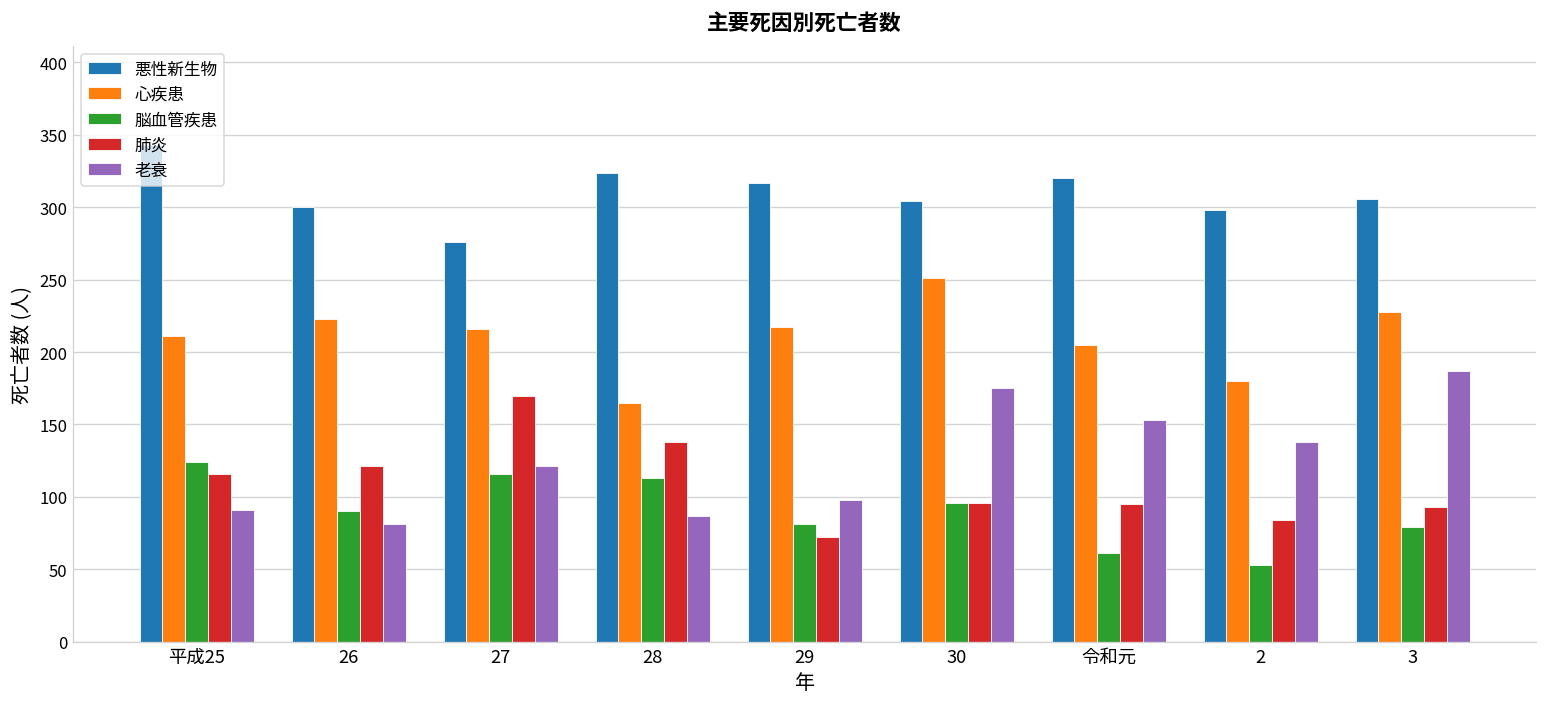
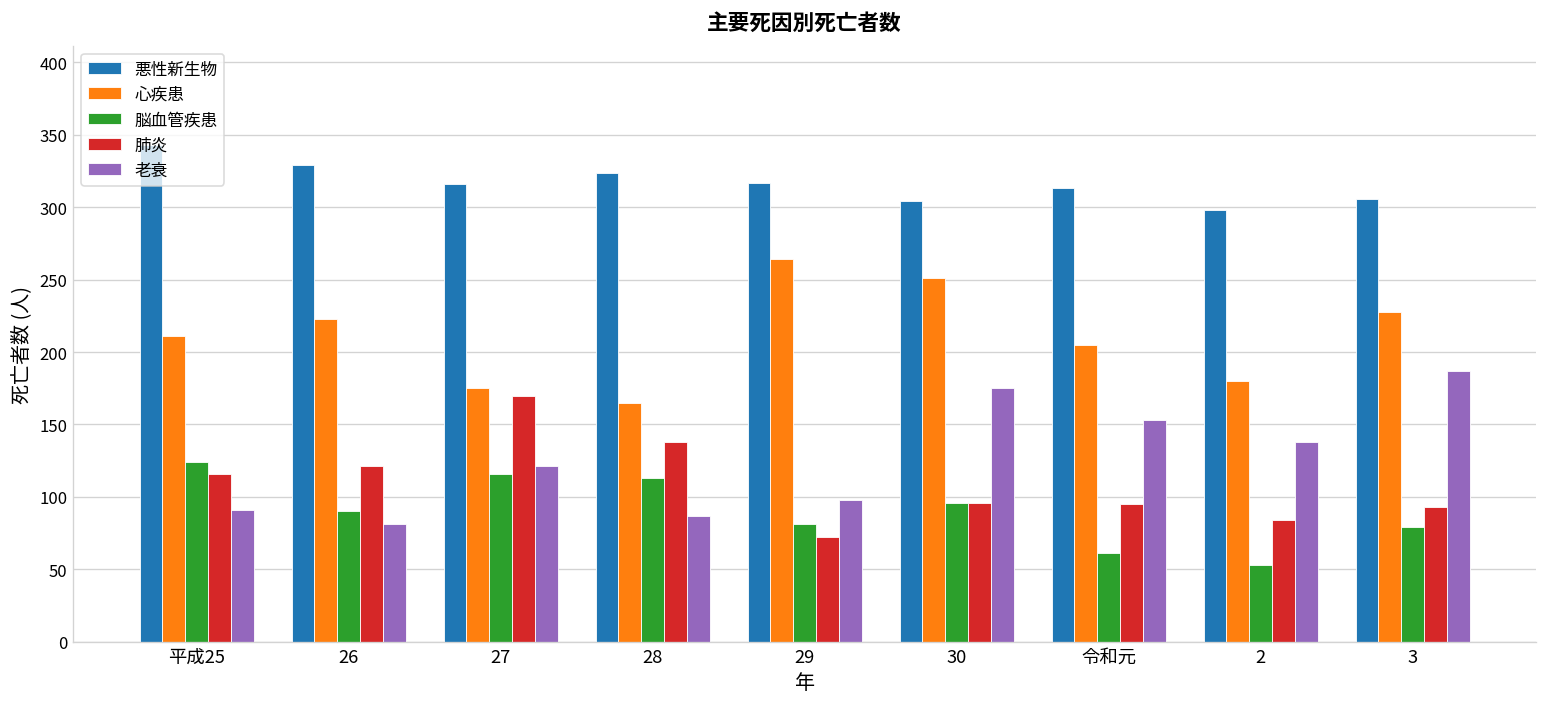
悪性新生物, 26: 300 -> 329
悪性新生物, 27: 276 -> 316
心疾患, 27: 216 -> 175
心疾患, 29: 217 -> 264
悪性新生物, 令和元: 320 -> 313
